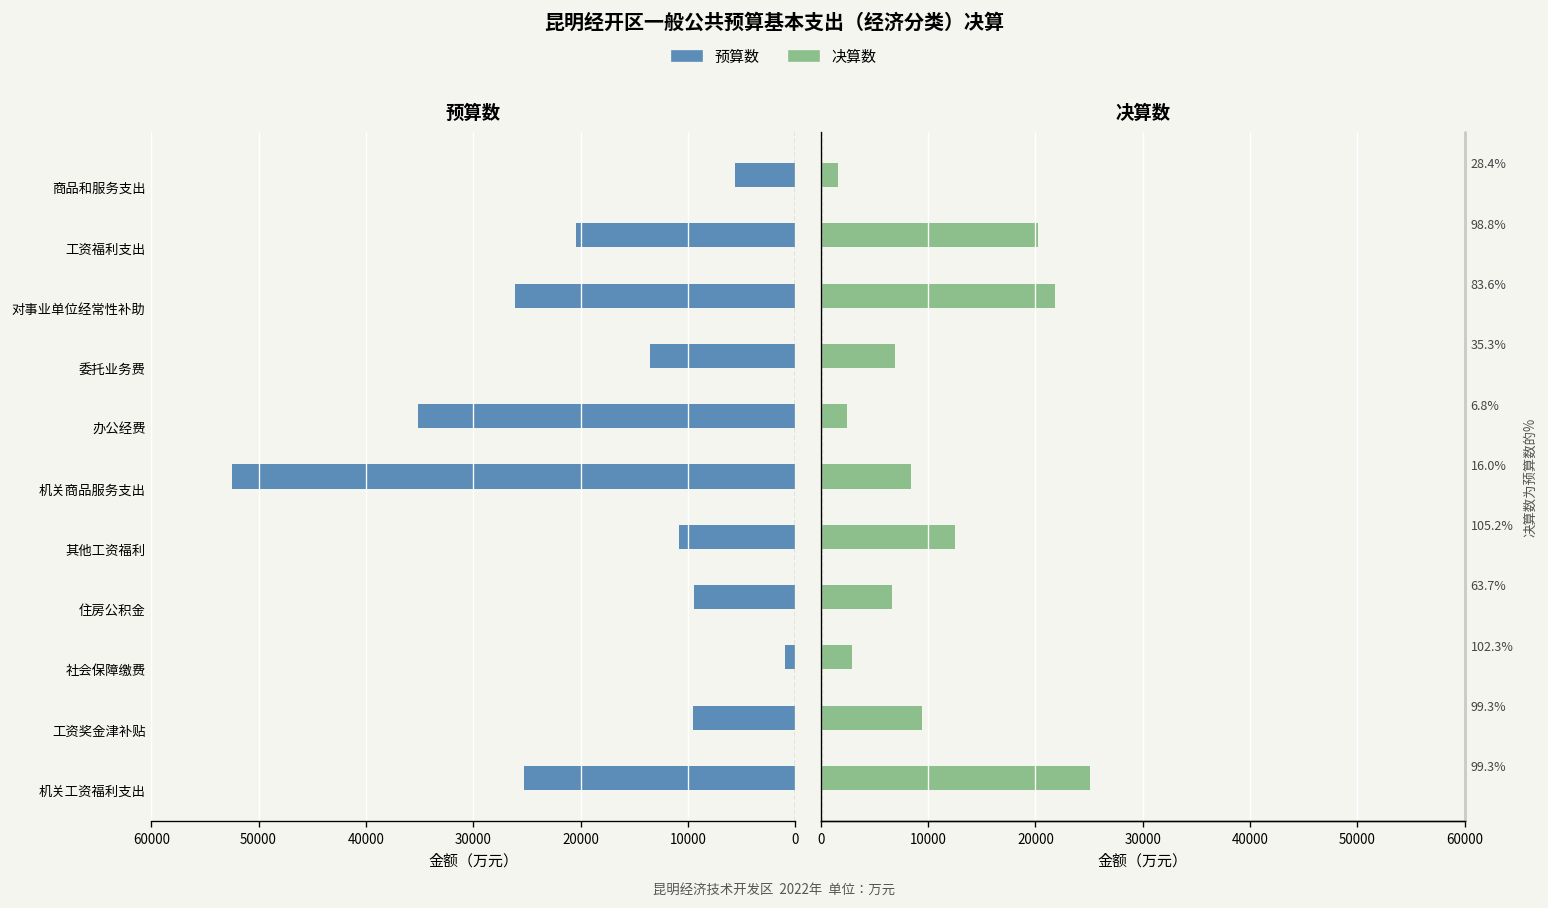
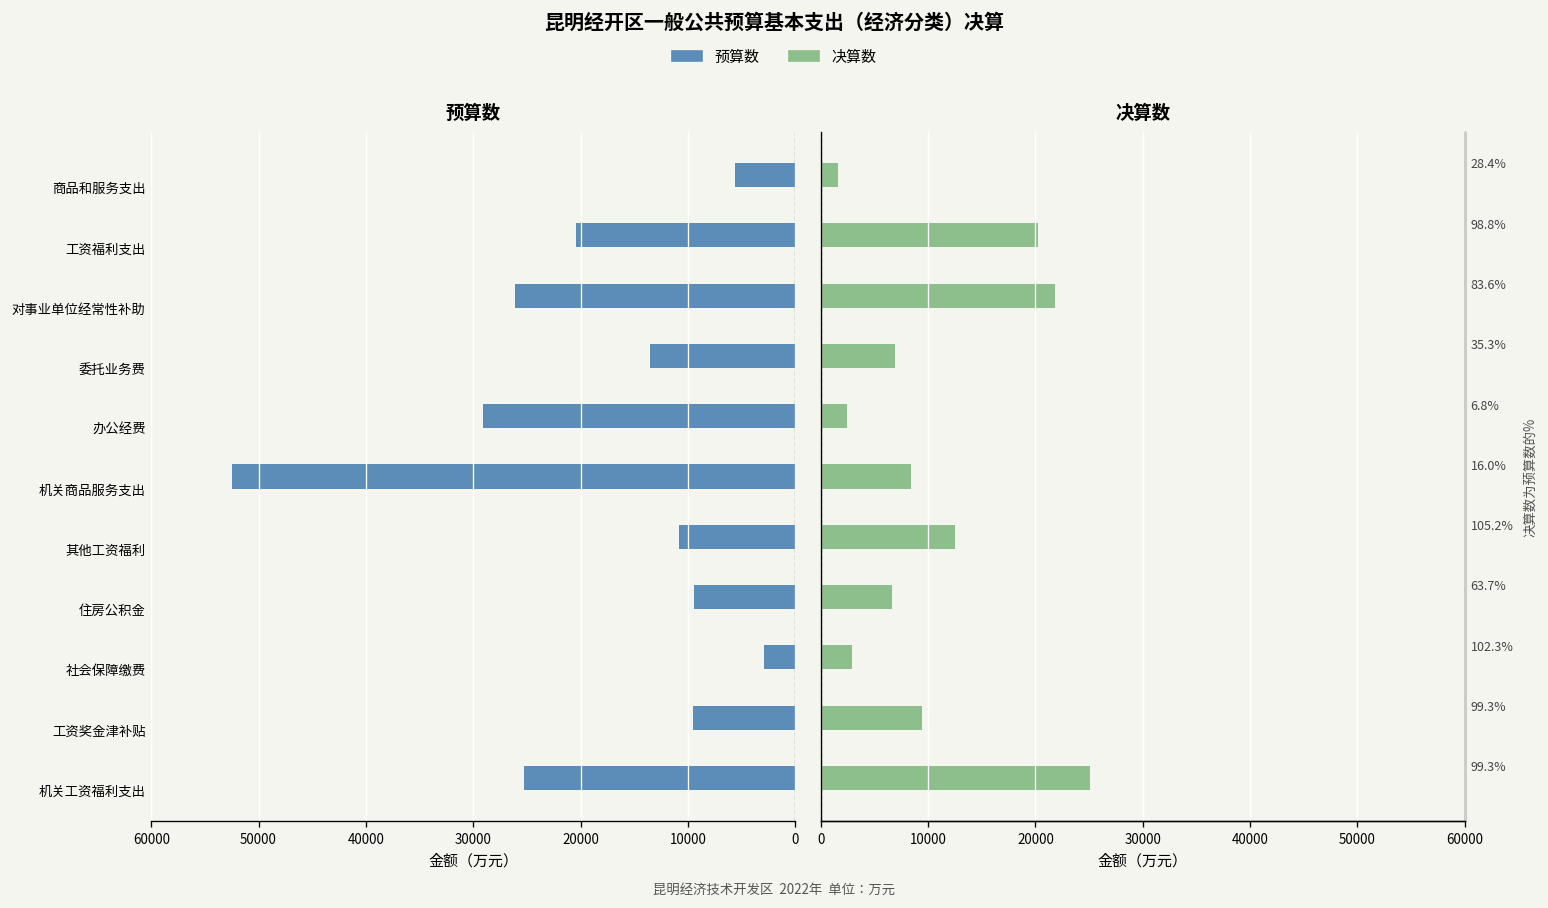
预算数, 办公经费: 35000 -> 29000
预算数, 社会保障缴费: 1000 -> 3000
